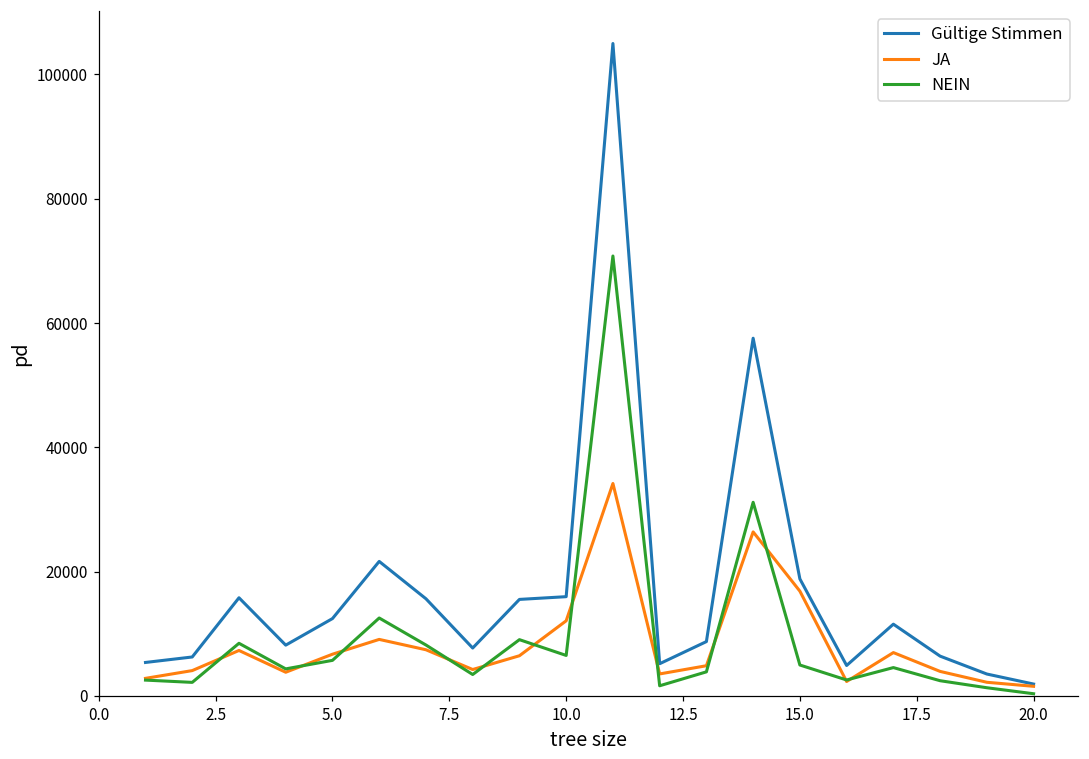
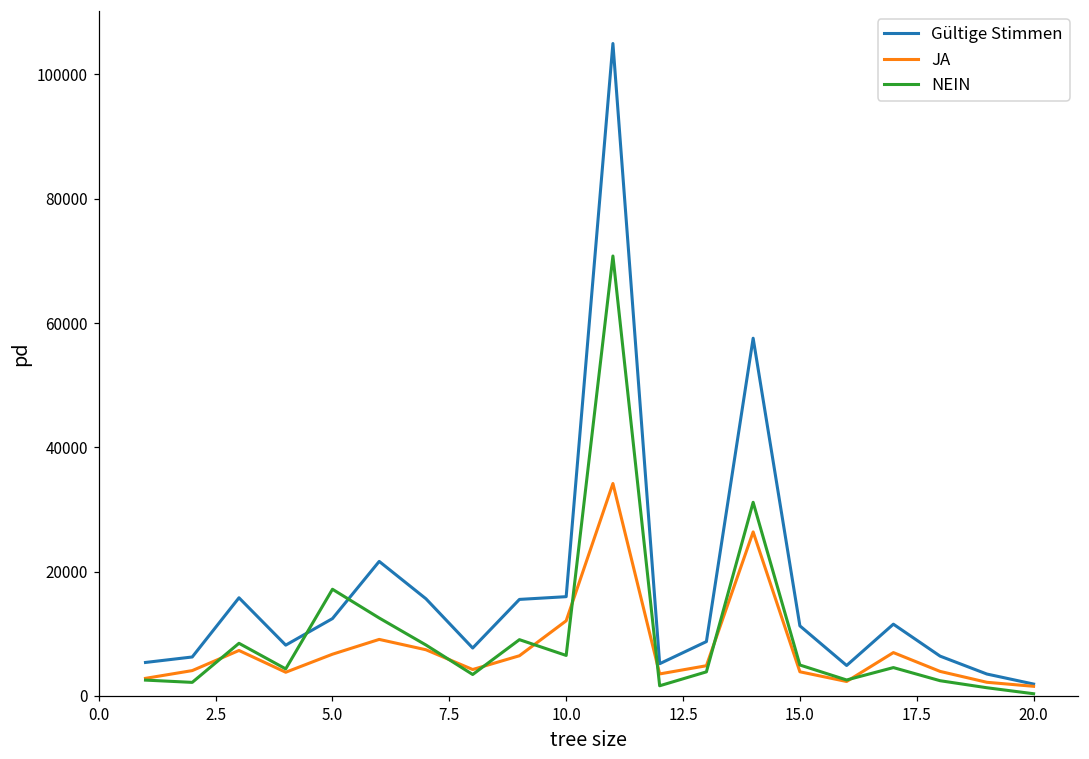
NEIN, 5.0: 6000 -> 17000
Gültige Stimmen, 15.0: 19000 -> 11000
JA, 15.0: 17000 -> 4000
